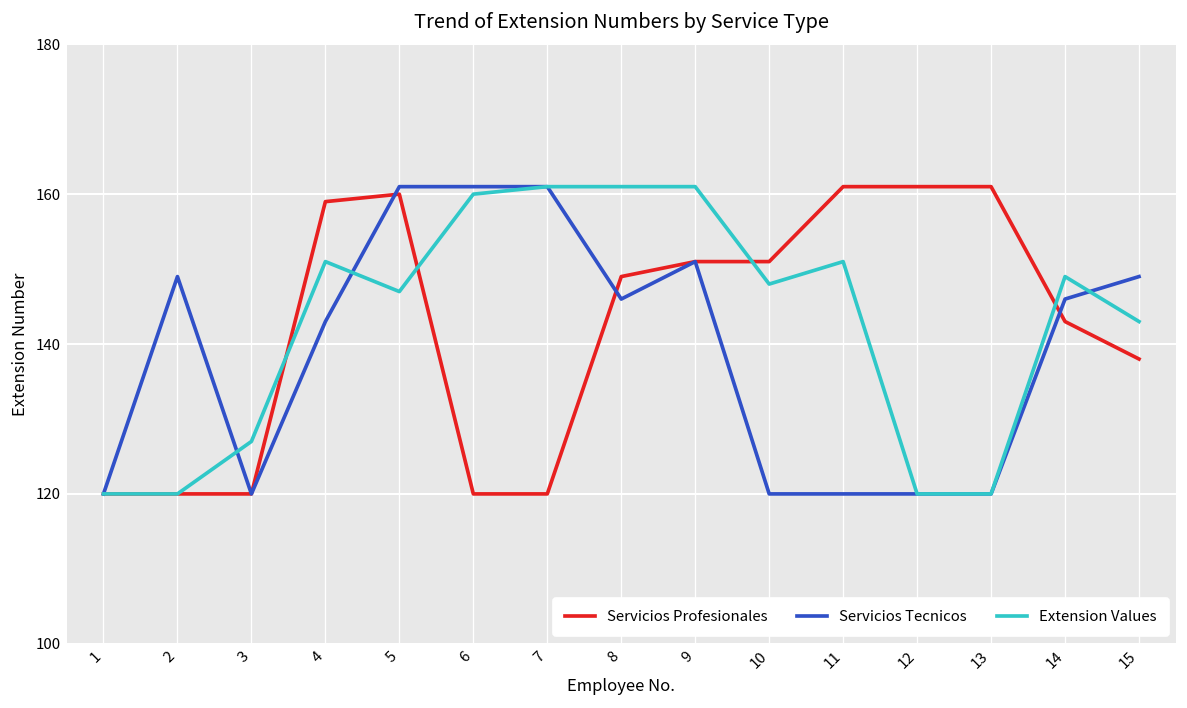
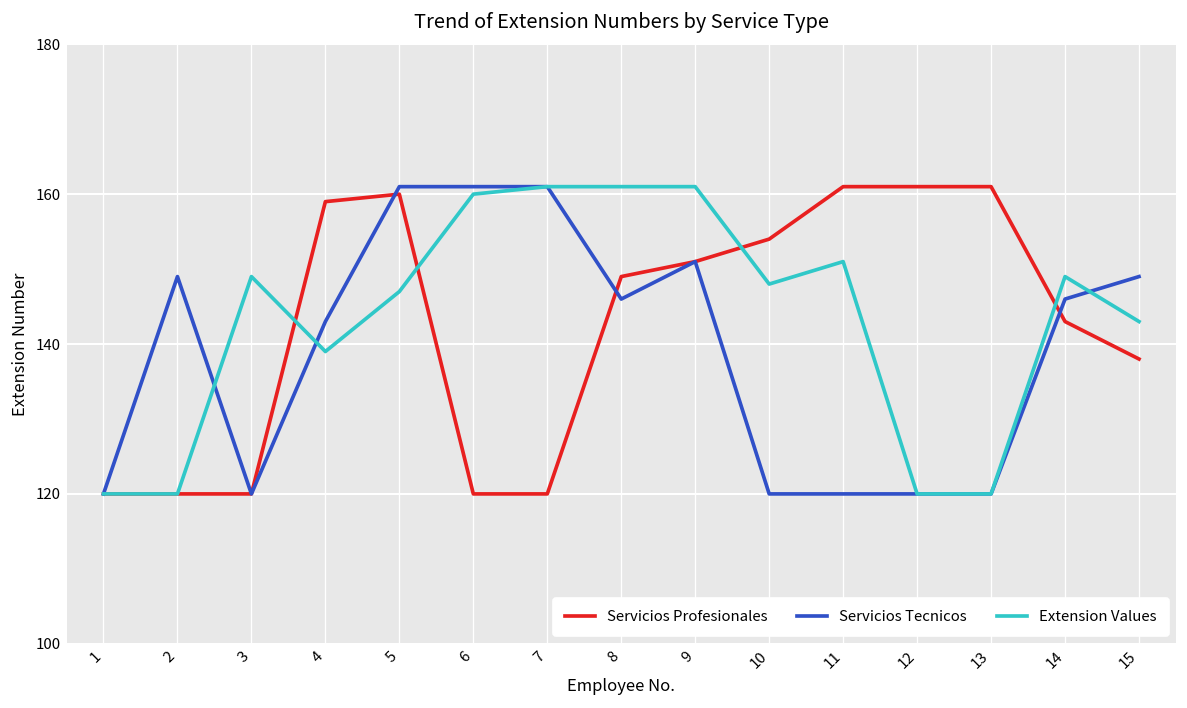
Extension Values, 3: 127 -> 149
Extension Values, 4: 151 -> 139
Servicios Profesionales, 10: 151 -> 154
